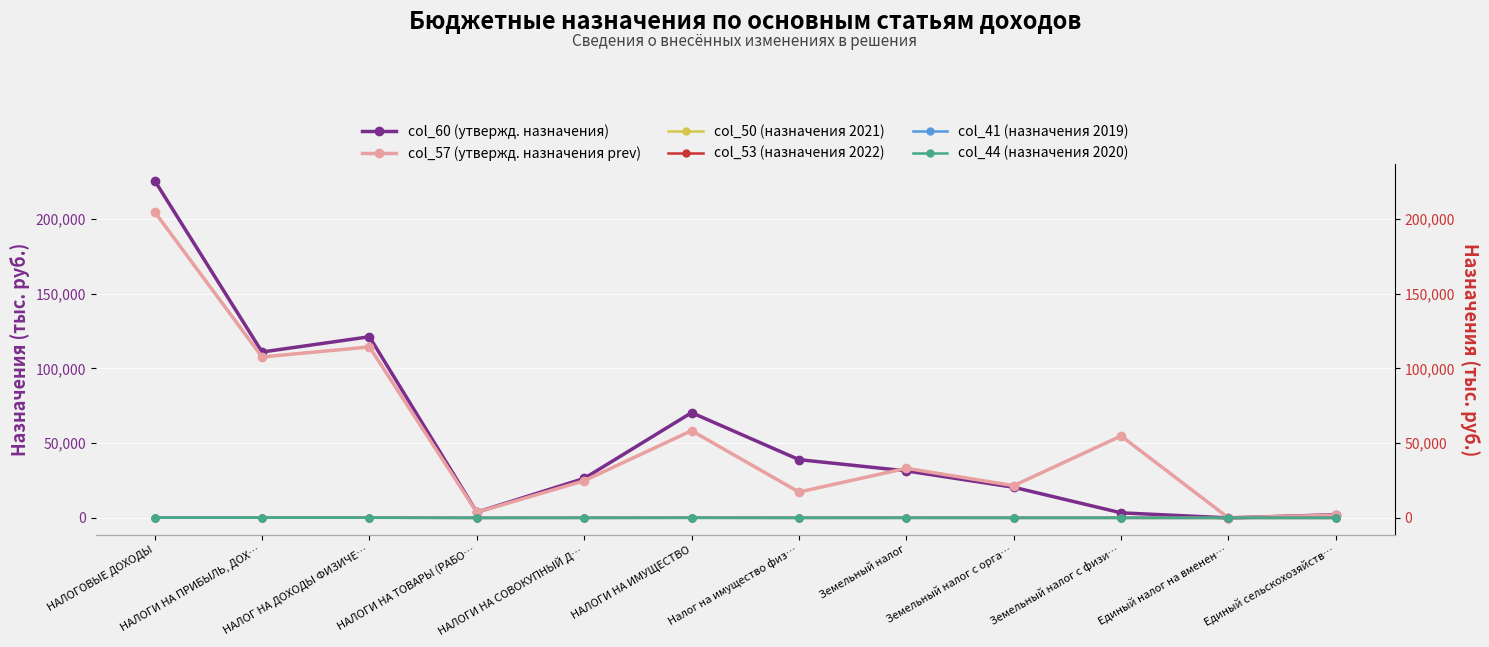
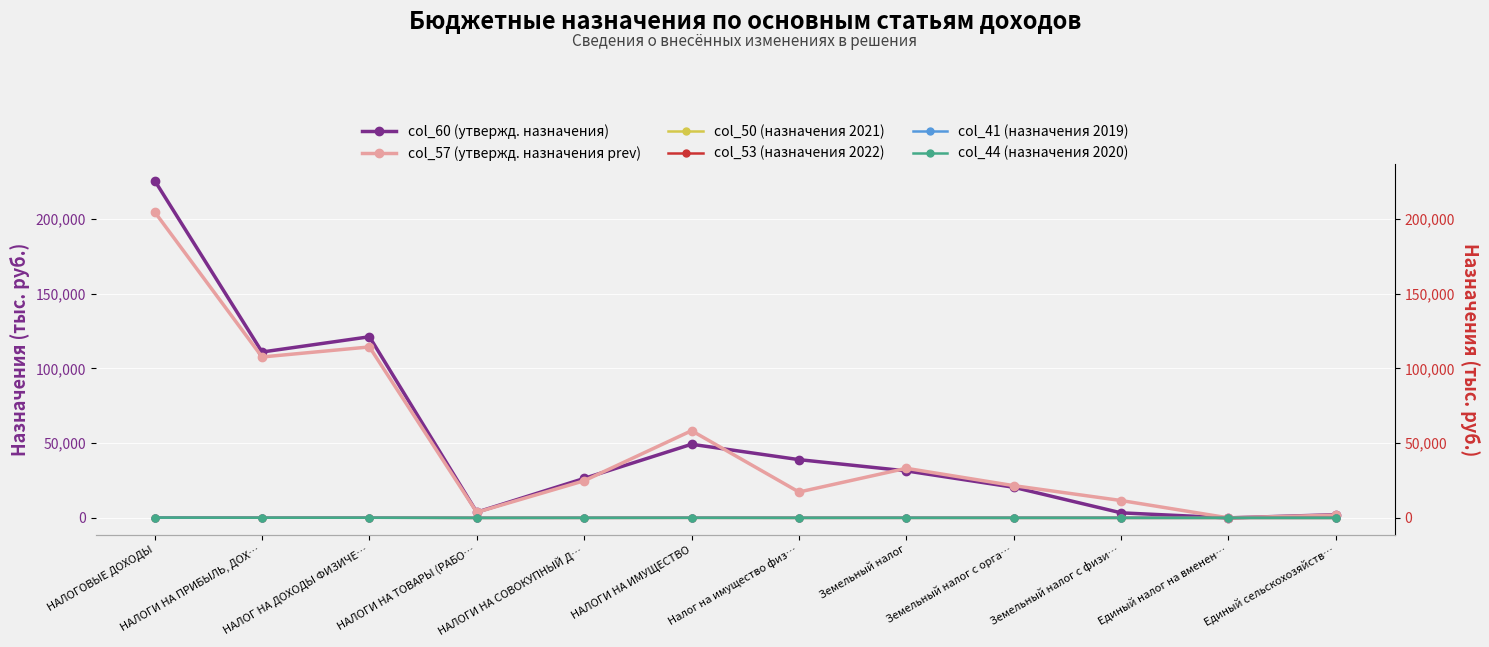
col_60 (утвержд. назначения), НАЛОГИ НА ИМУЩЕСТВО: 70,000 -> 49,000
col_57 (утвержд. назначения prev), Земельный налог с физи…: 55,000 -> 12,000
